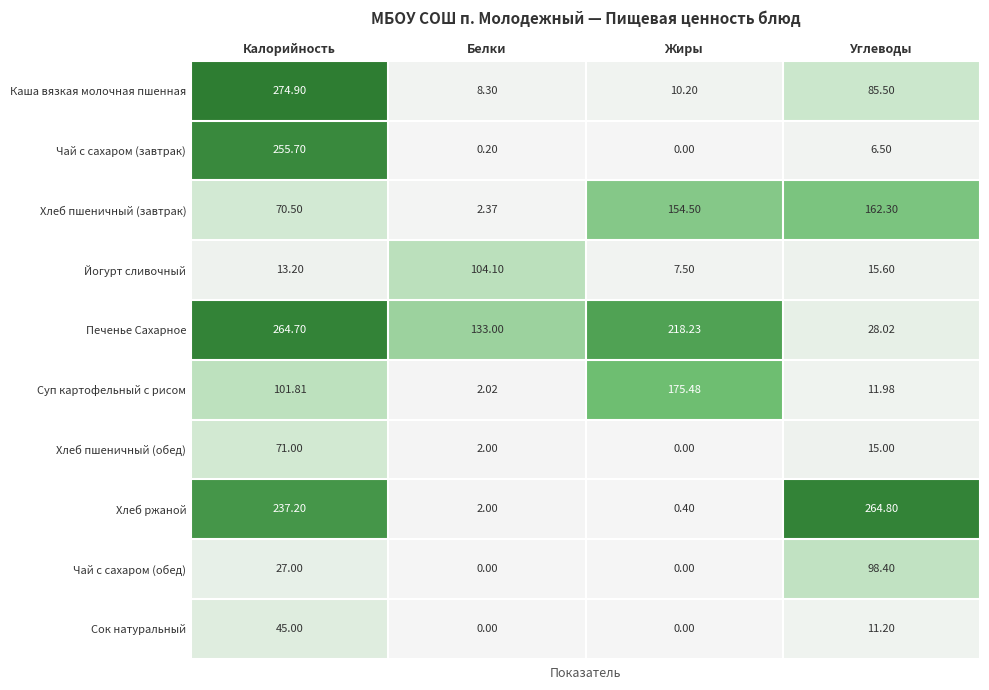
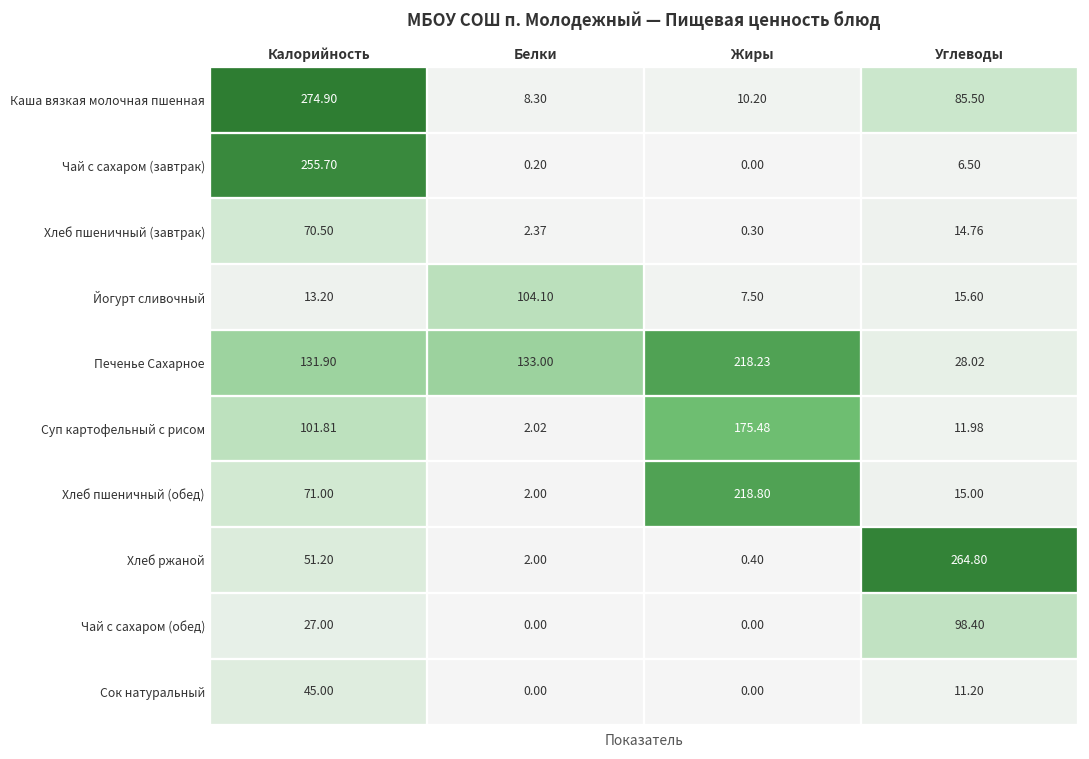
Хлеб пшеничный (завтрак), Жиры: 154.50 -> 0.30
Хлеб пшеничный (завтрак), Углеводы: 162.30 -> 14.76
Печенье Сахарное, Калорийность: 264.70 -> 131.90
Хлеб пшеничный (обед), Жиры: 0.00 -> 218.80
Хлеб ржаной, Калорийность: 237.20 -> 51.20
